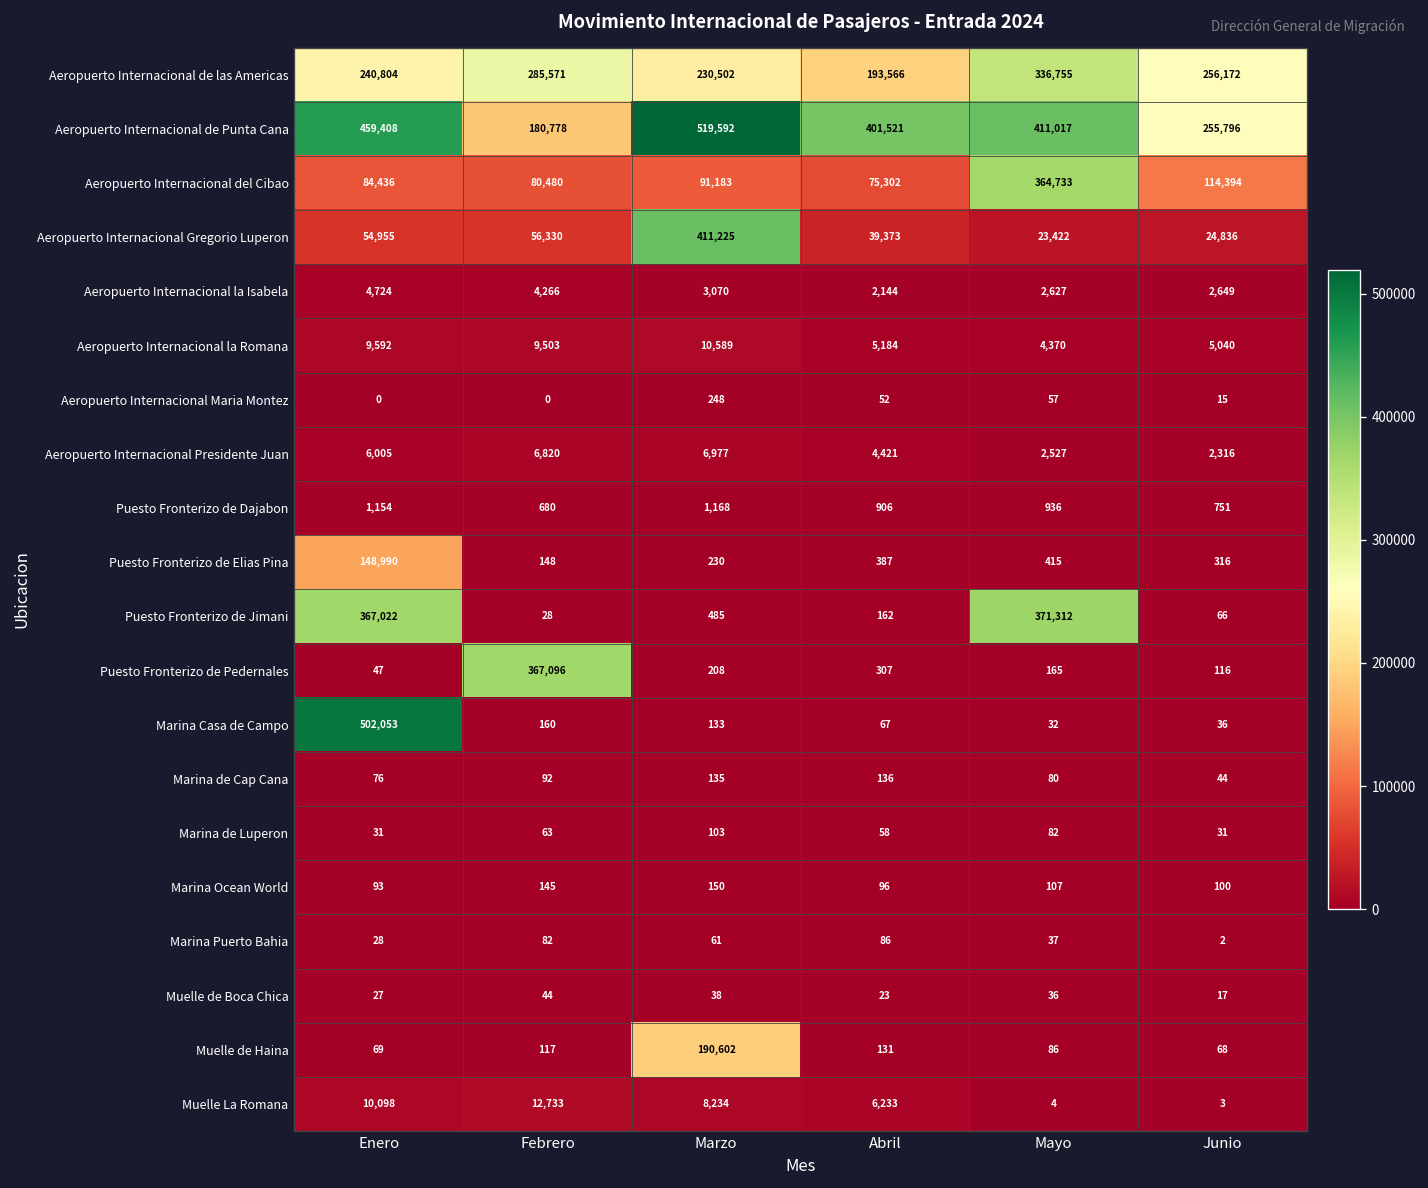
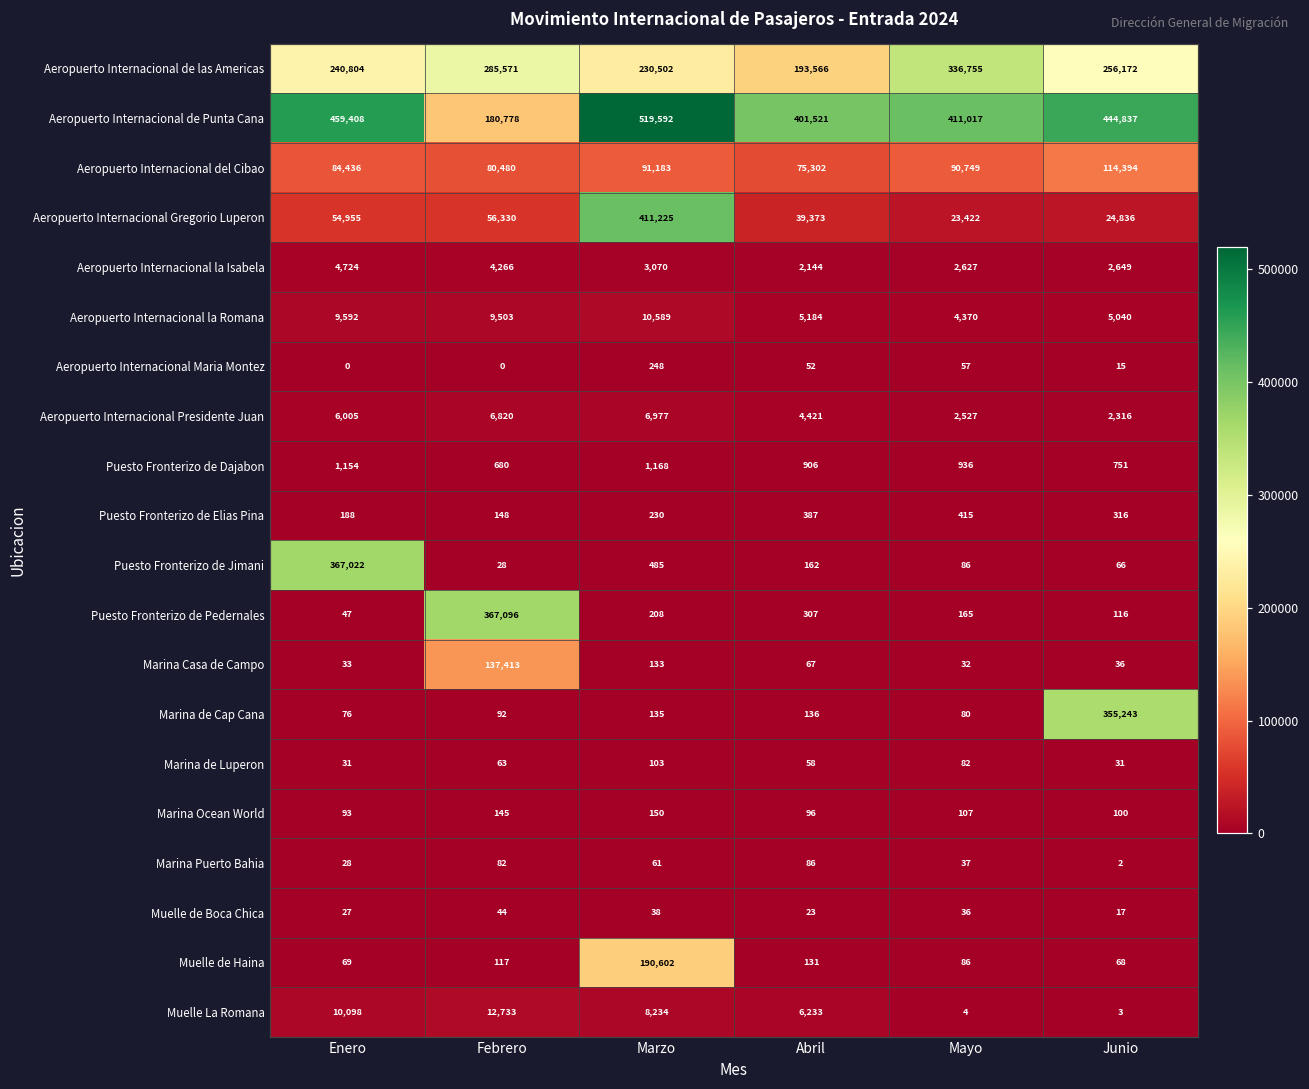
Aeropuerto Internacional de Punta Cana, Junio: 255,796 -> 444,837
Aeropuerto Internacional del Cibao, Mayo: 364,733 -> 90,749
Puesto Fronterizo de Elias Pina, Enero: 148,990 -> 188
Puesto Fronterizo de Jimani, Mayo: 371,312 -> 86
Marina Casa de Campo, Enero: 502,053 -> 33
Marina Casa de Campo, Febrero: 160 -> 137,413
Marina de Cap Cana, Junio: 44 -> 355,243
